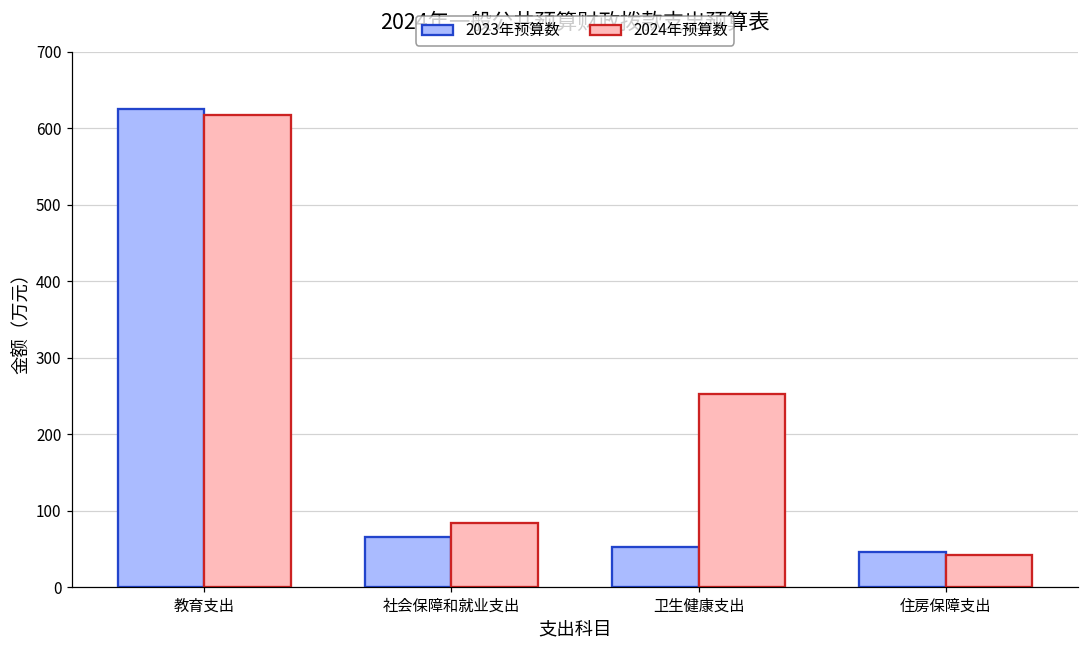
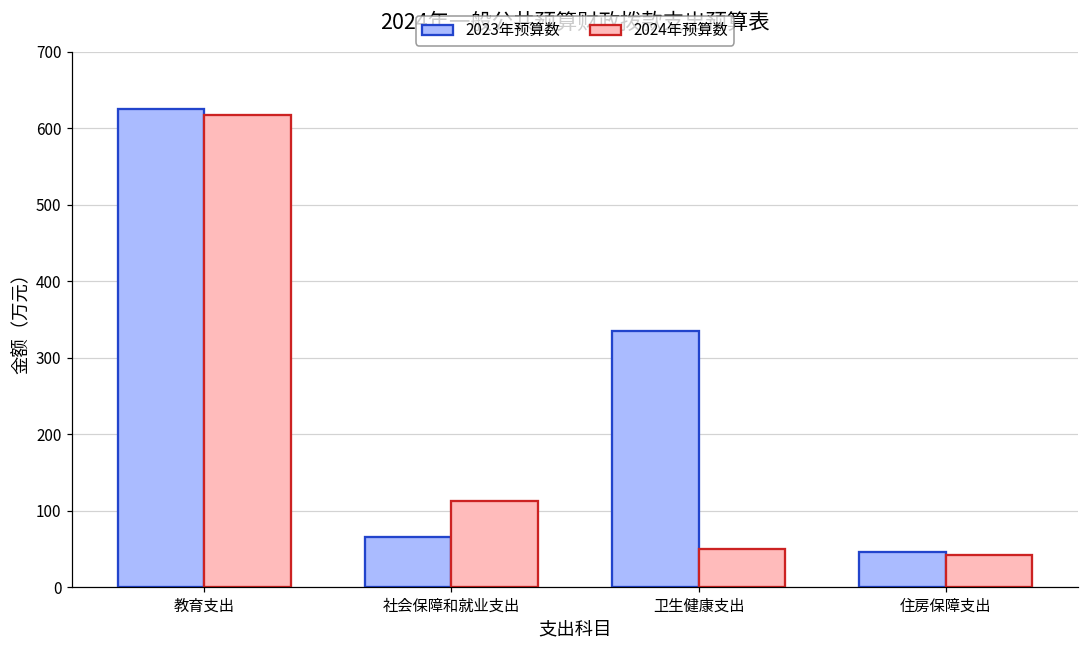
2024年预算数, 社会保障和就业支出: 80 -> 110
2023年预算数, 卫生健康支出: 50 -> 330
2024年预算数, 卫生健康支出: 250 -> 50
